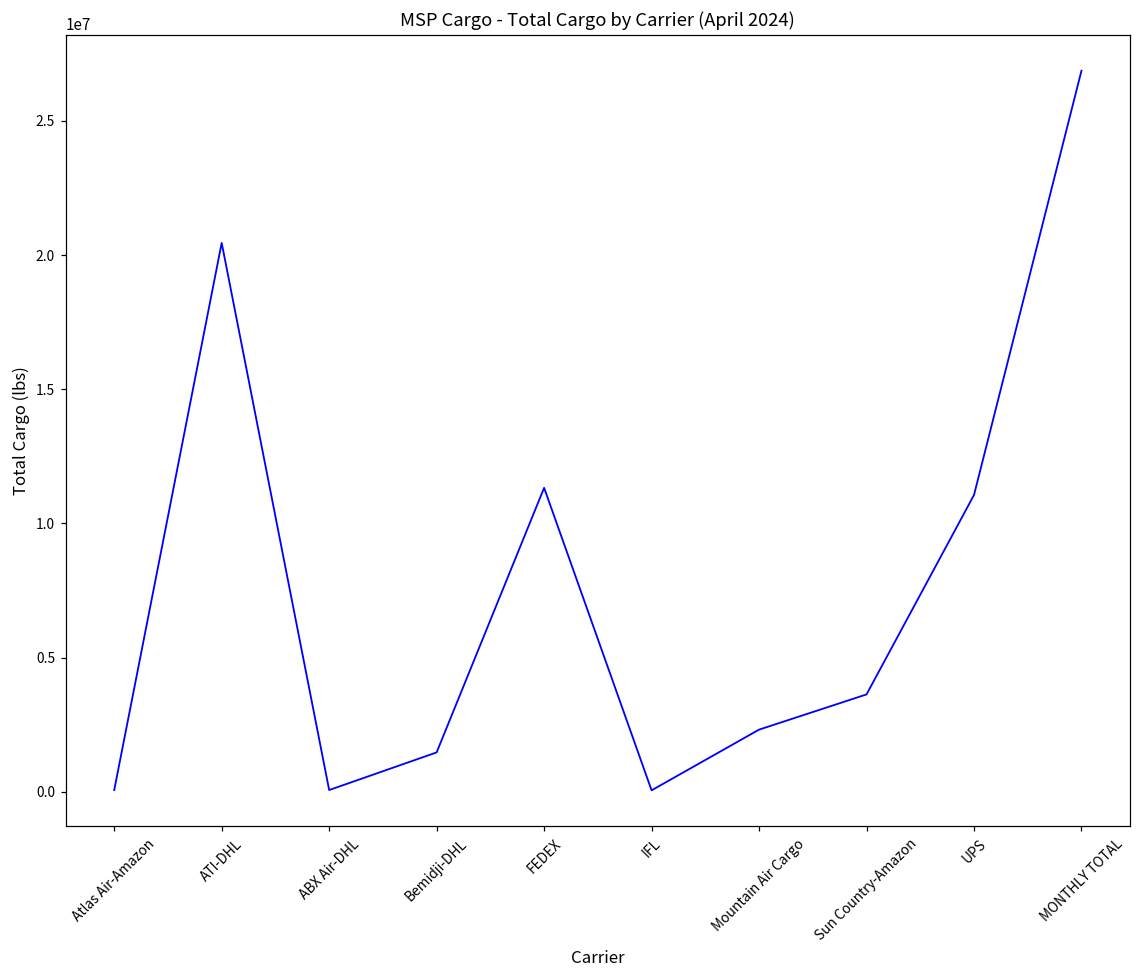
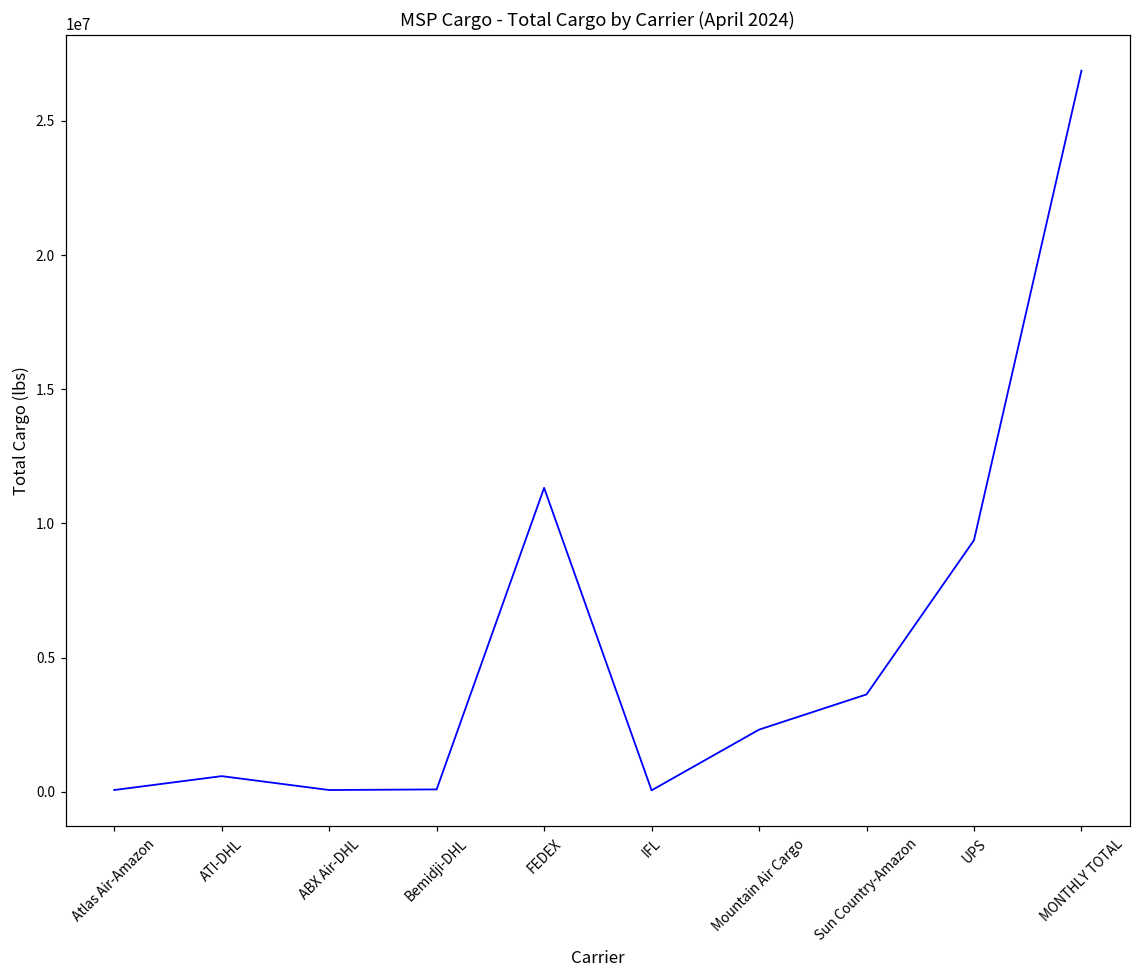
ATI-DHL: 20500000 -> 600000
Bemidji-DHL: 1500000 -> 100000
UPS: 11100000 -> 9400000
